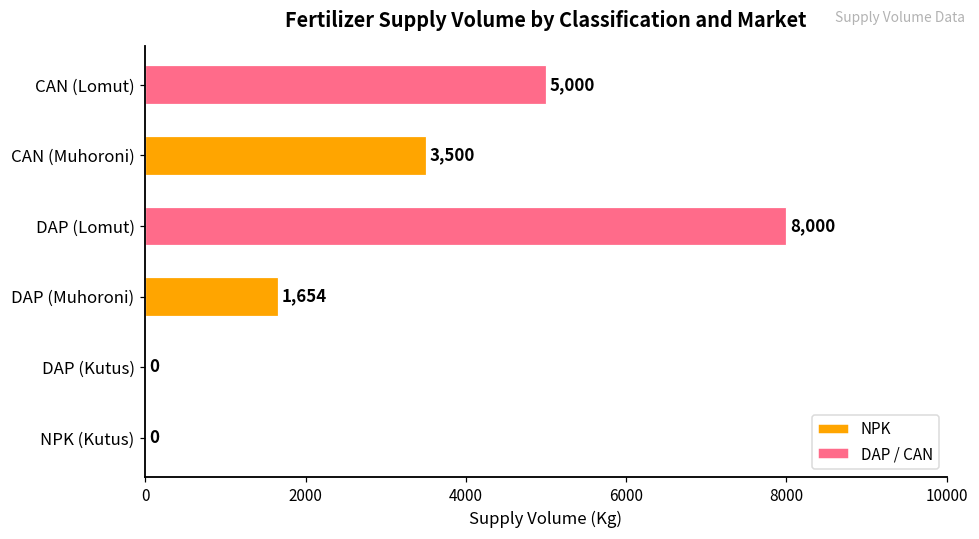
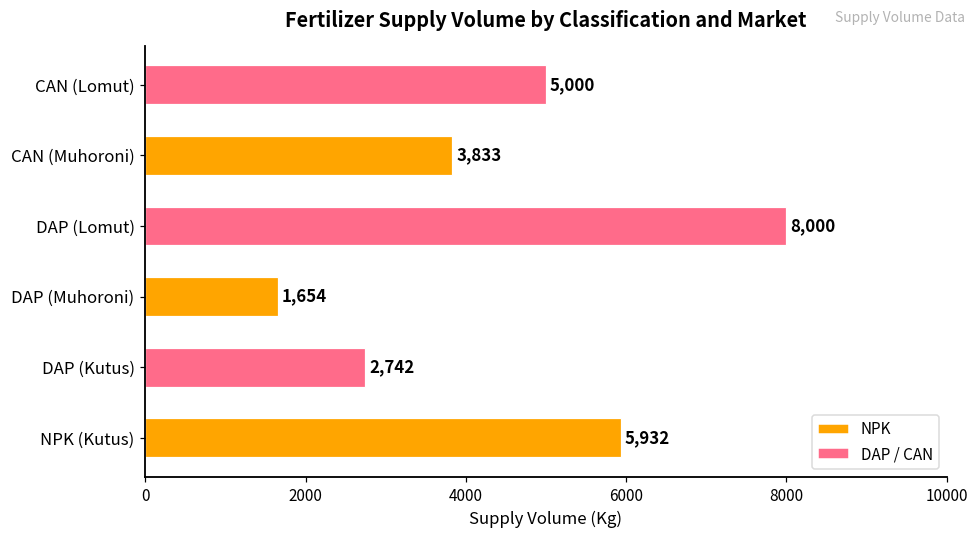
CAN (Muhoroni): 3,500 -> 3,833
DAP (Kutus): 0 -> 2,742
NPK (Kutus): 0 -> 5,932
